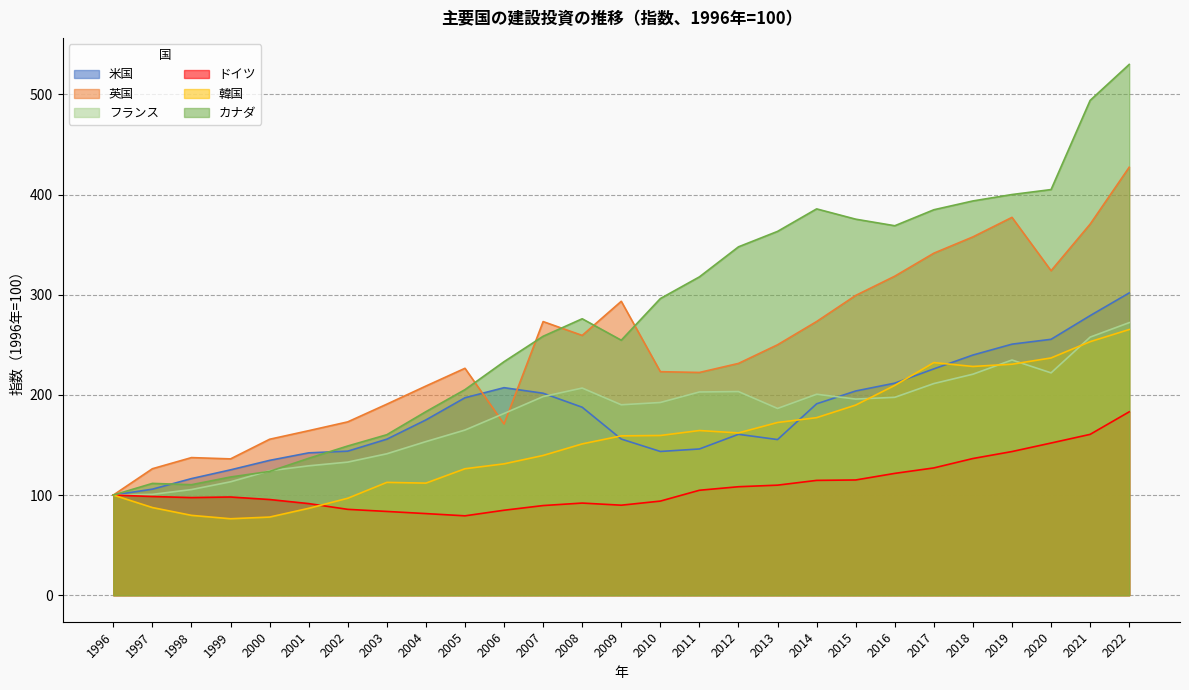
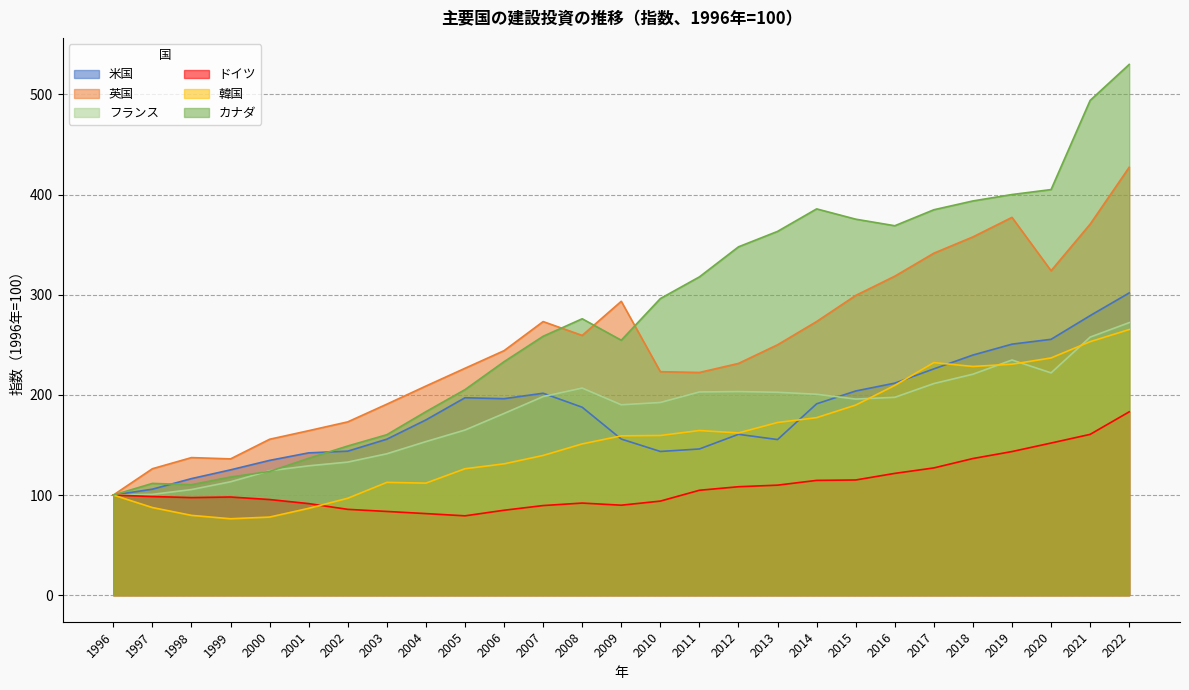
米国, 2006: 207 -> 196
英国, 2006: 171 -> 244
フランス, 2013: 186 -> 203
